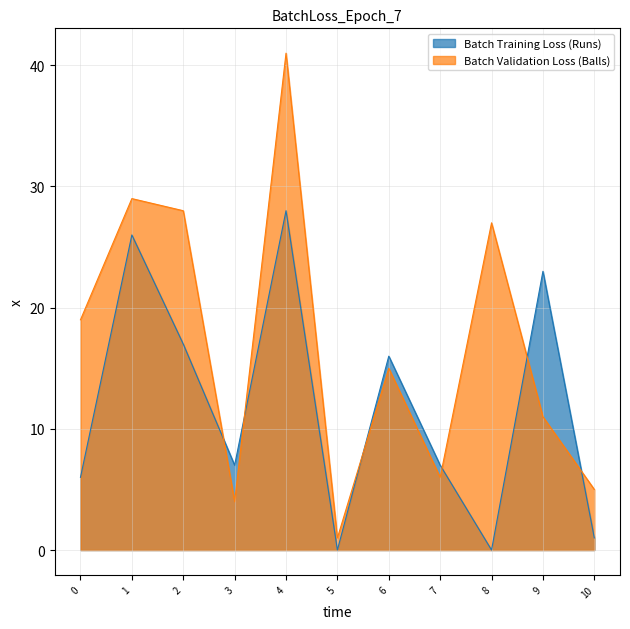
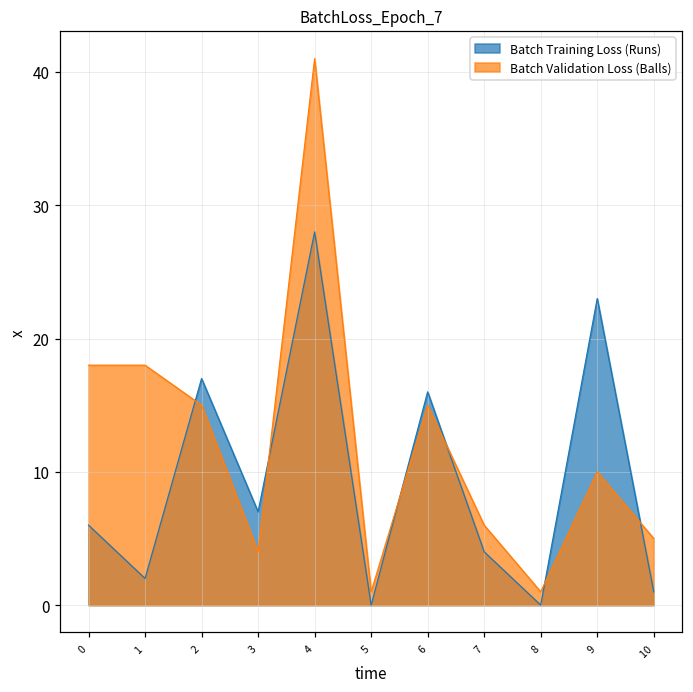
Batch Validation Loss (Balls), 0: 19 -> 18
Batch Training Loss (Runs), 1: 26 -> 2
Batch Validation Loss (Balls), 1: 29 -> 18
Batch Validation Loss (Balls), 2: 28 -> 15
Batch Training Loss (Runs), 7: 7 -> 4
Batch Validation Loss (Balls), 8: 27 -> 1
Batch Validation Loss (Balls), 9: 11 -> 10
